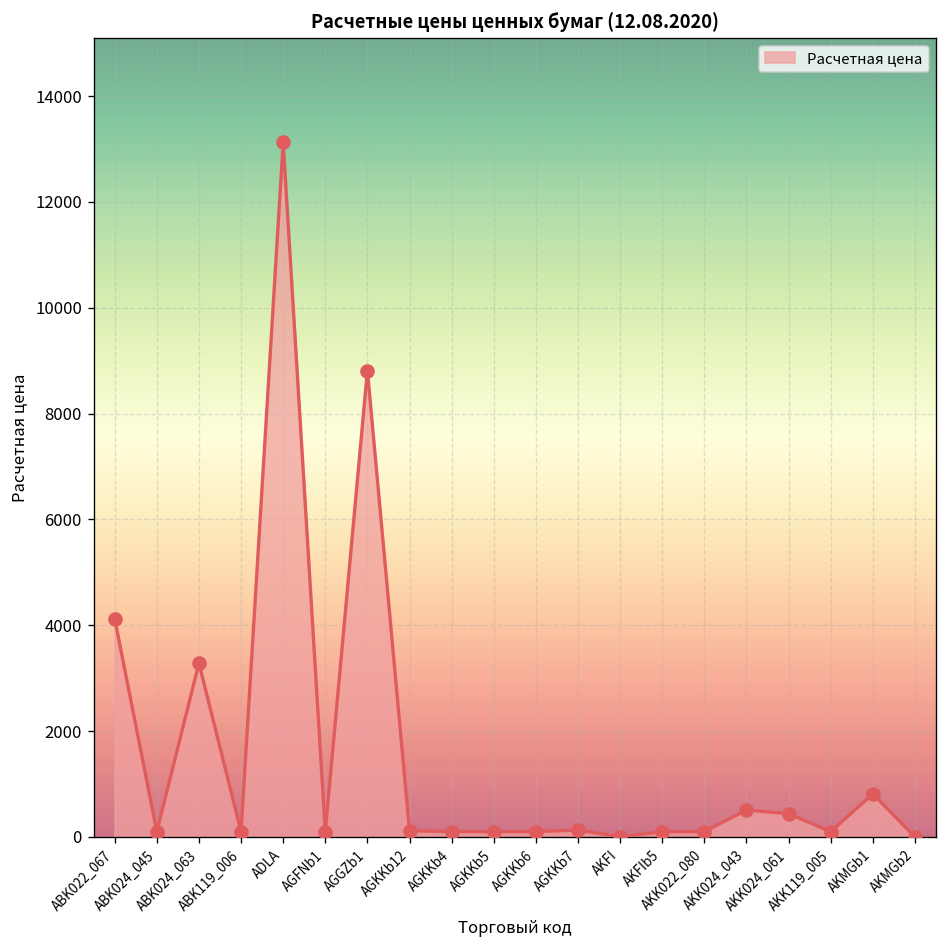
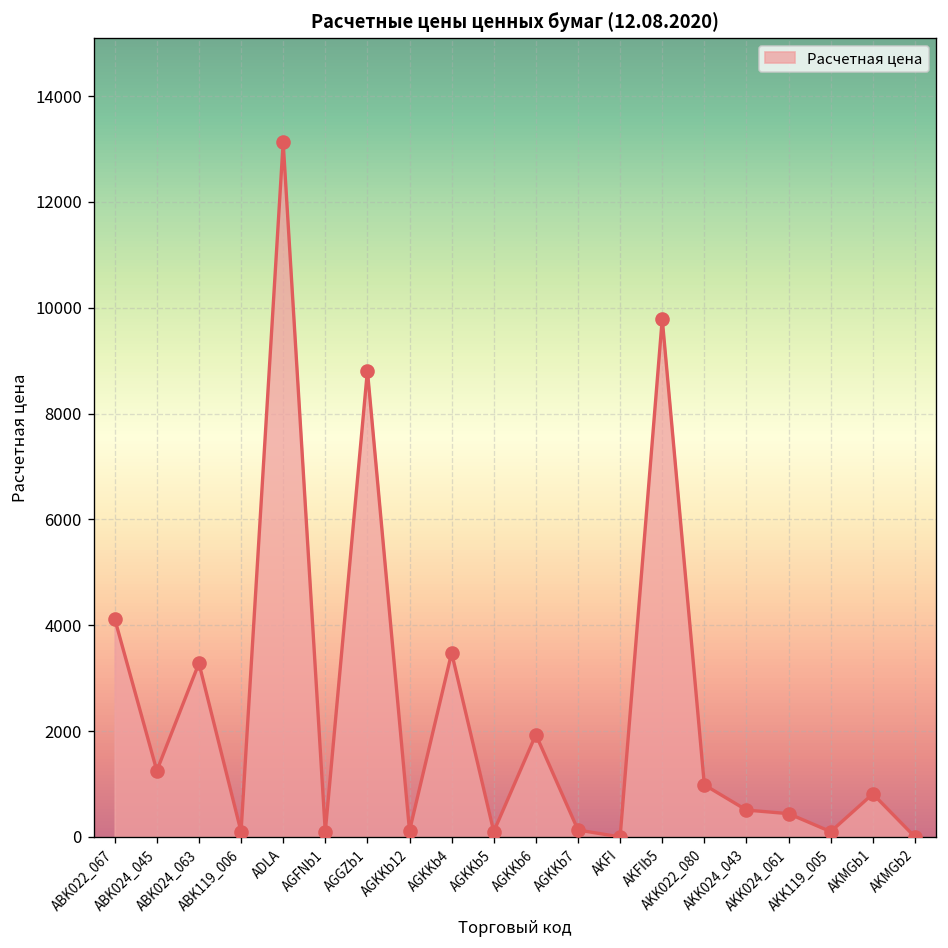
ABK024_045: 100 -> 1300
AGKKb4: 100 -> 3500
AGKKb6: 100 -> 1900
AKFIb5: 100 -> 9800
AKK022_080: 100 -> 1000
